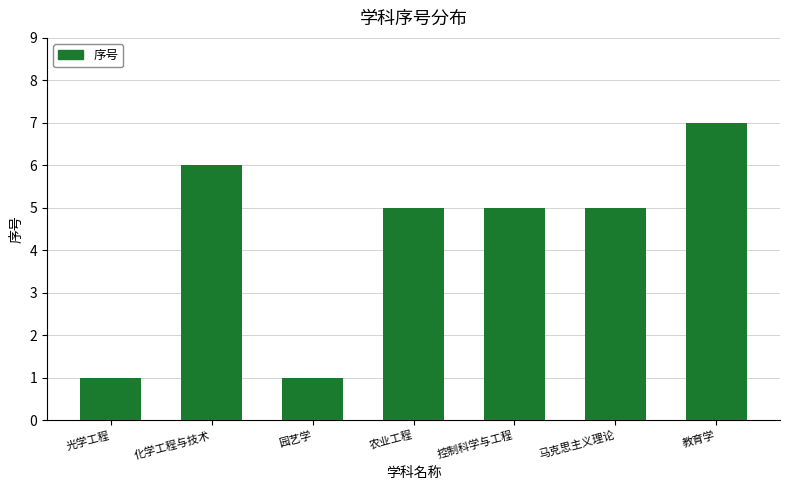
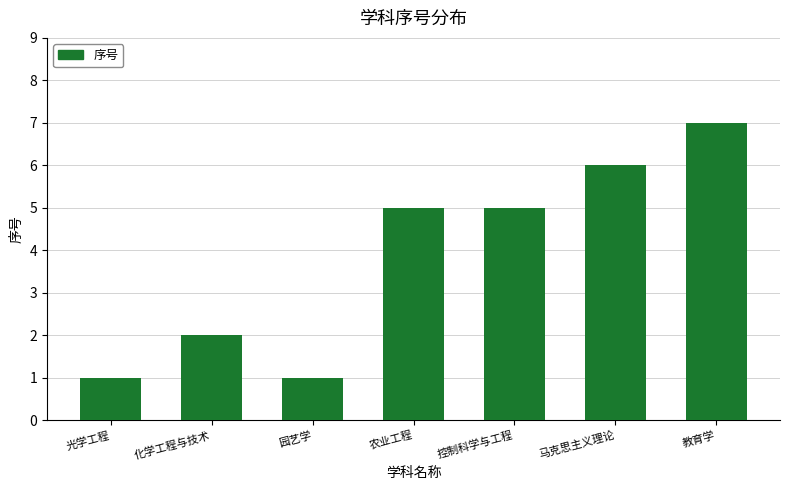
化学工程与技术: 6 -> 2
马克思主义理论: 5 -> 6
